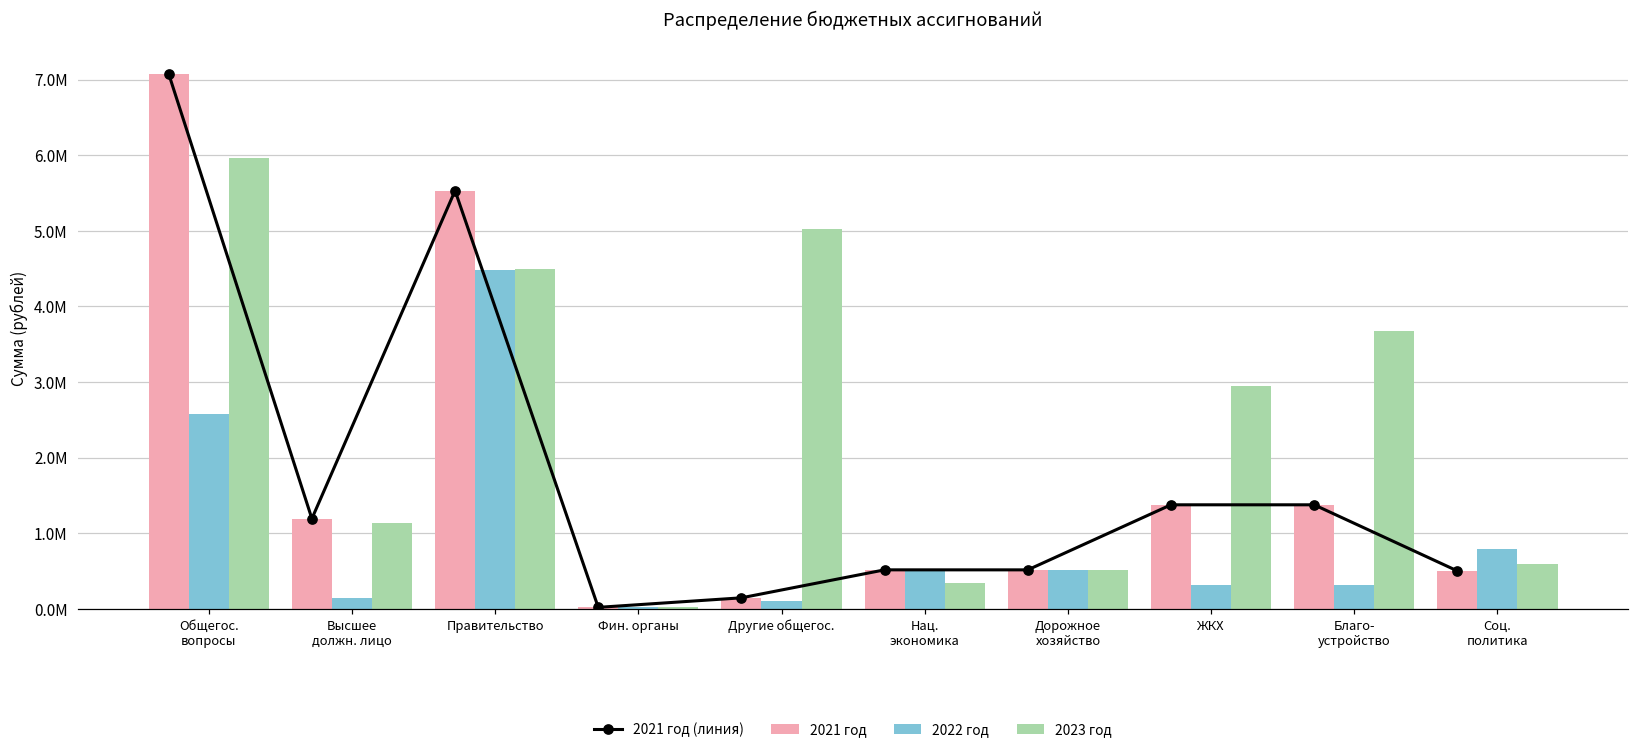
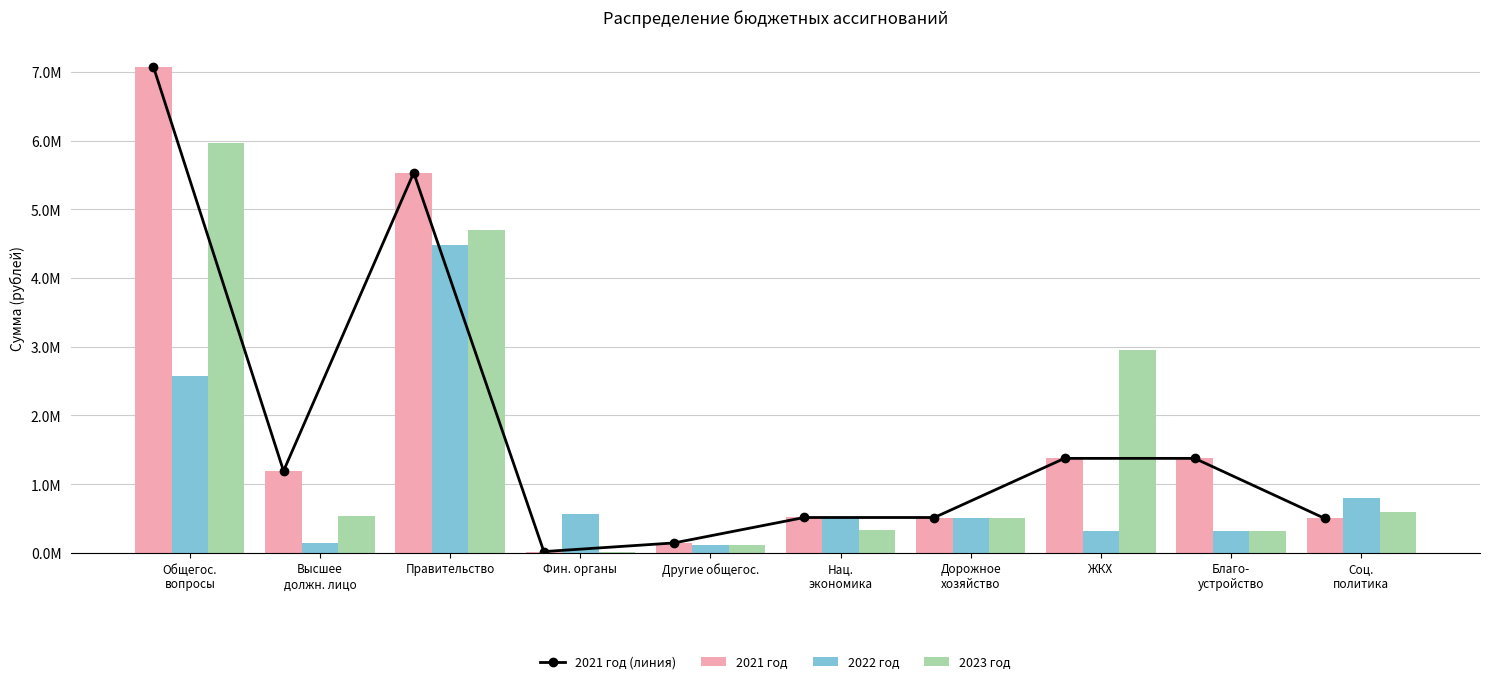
2023 год, Высшее должн. лицо: 1.1М -> 0.5М
2023 год, Правительство: 4.5М -> 4.7М
2022 год, Фин. органы: 0.0М -> 0.6М
2023 год, Другие общегос.: 5.0М -> 0.1М
2023 год, Благо- устройство: 3.7М -> 0.3М
